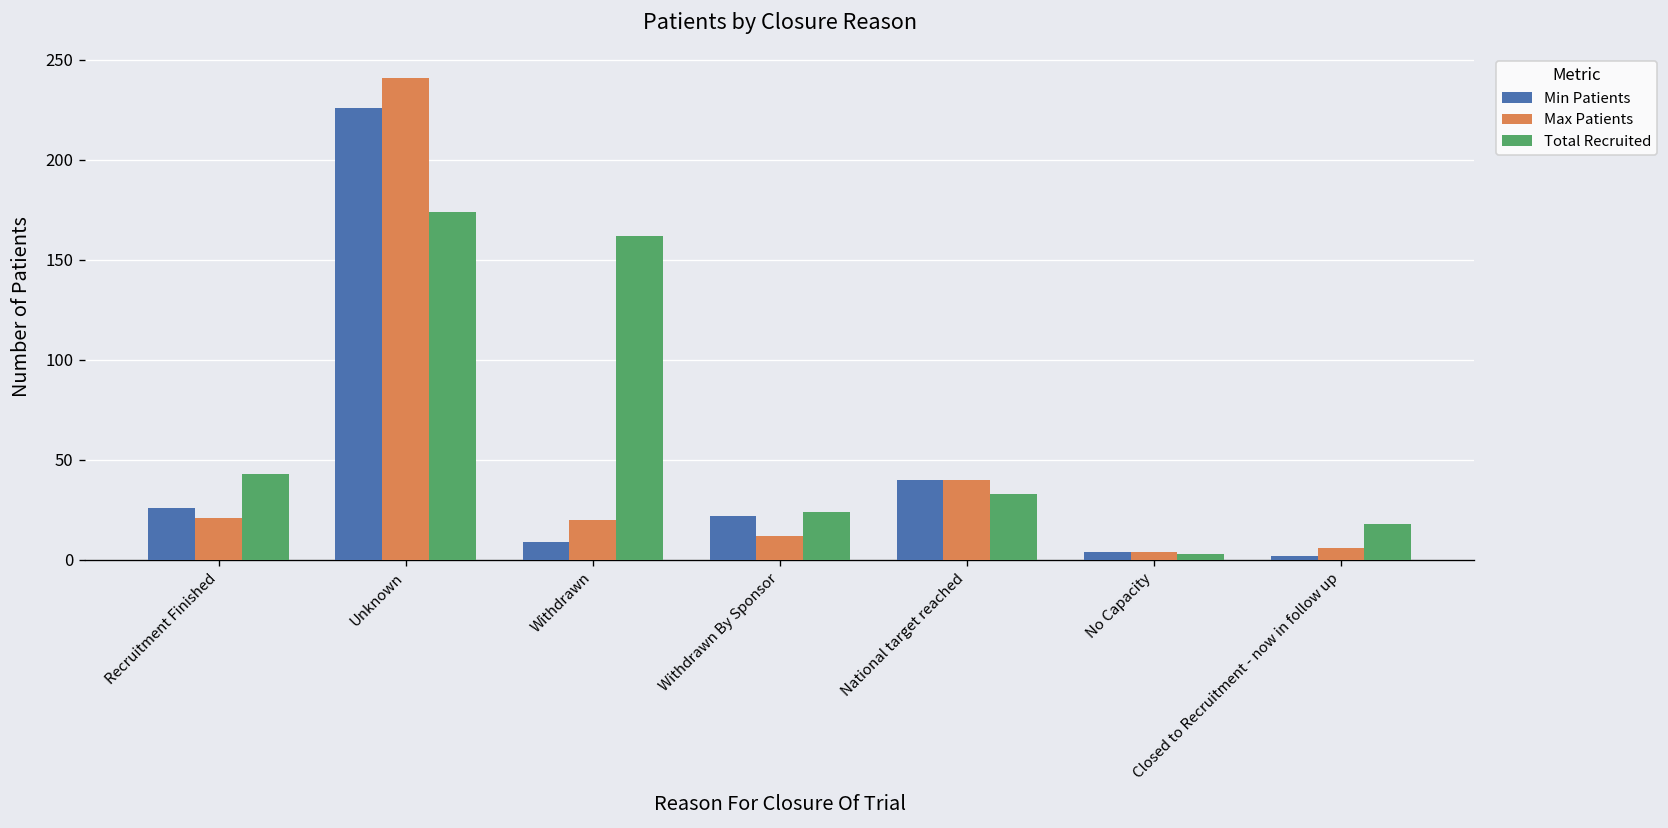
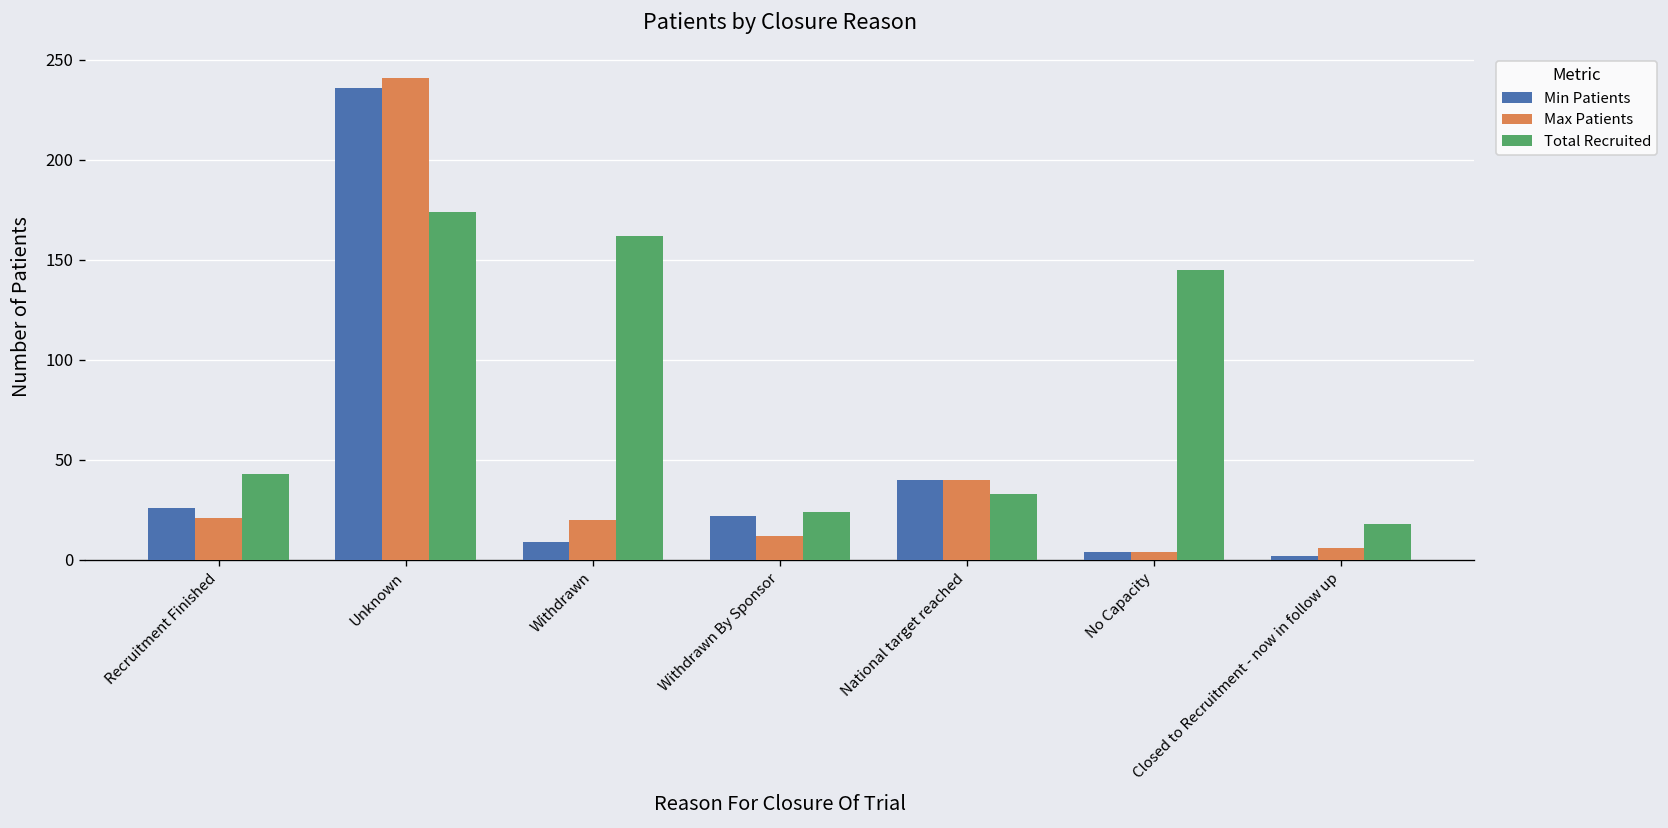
Min Patients, Unknown: 226 -> 236
Total Recruited, No Capacity: 3 -> 145
